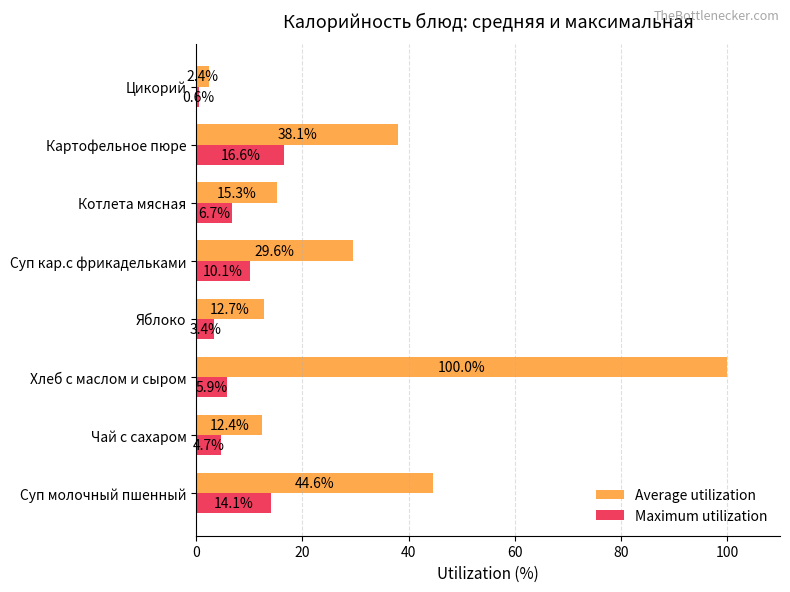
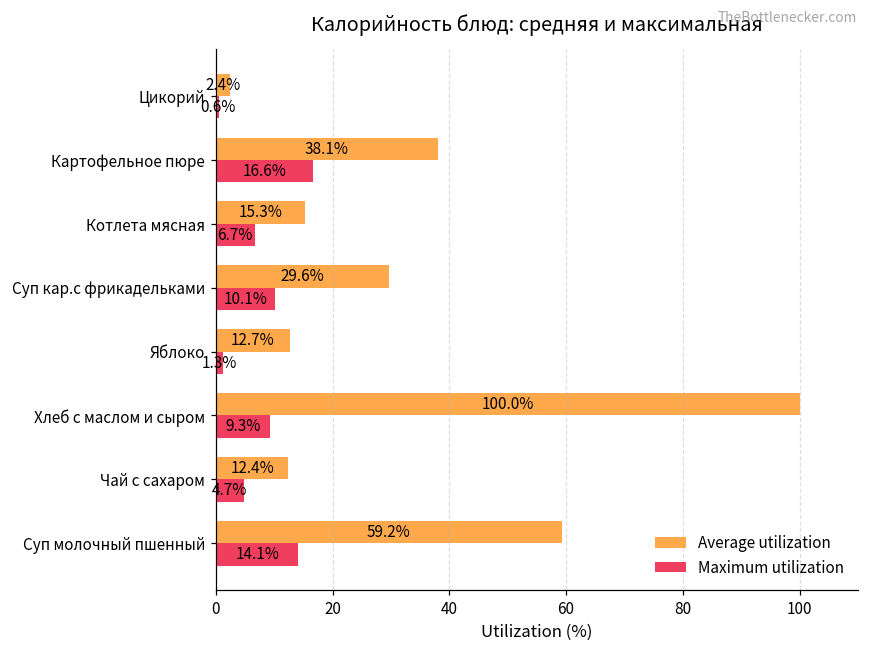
Maximum utilization, Яблоко: 3.4% -> 1.3%
Maximum utilization, Хлеб с маслом и сыром: 5.9% -> 9.3%
Average utilization, Суп молочный пшенный: 44.6% -> 59.2%
